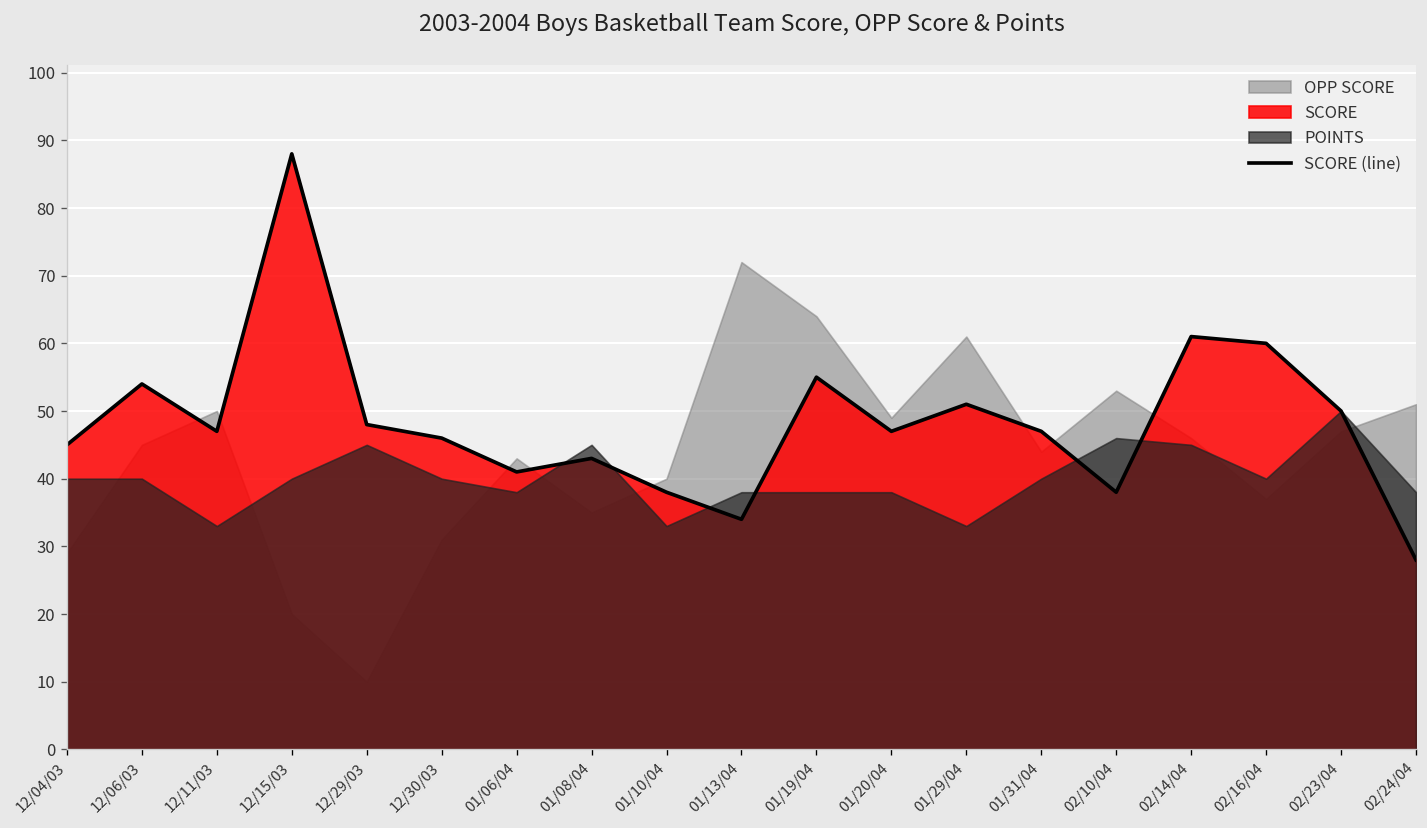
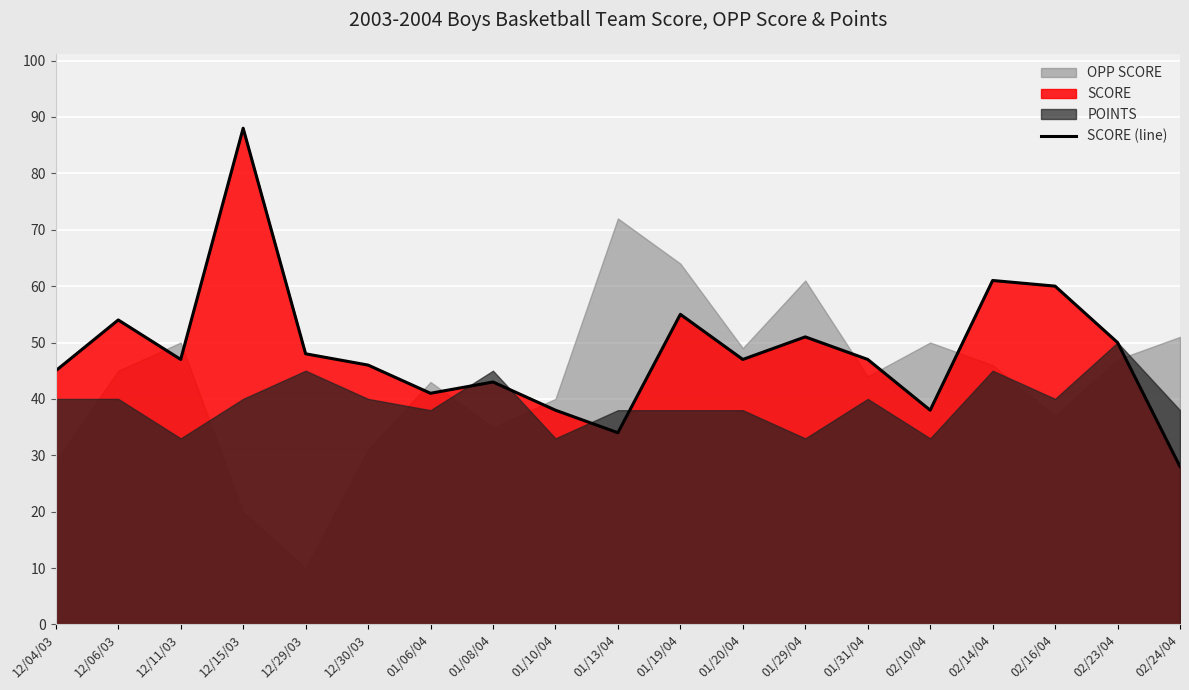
OPP SCORE, 02/10/04: 53 -> 50
POINTS, 02/10/04: 46 -> 33
